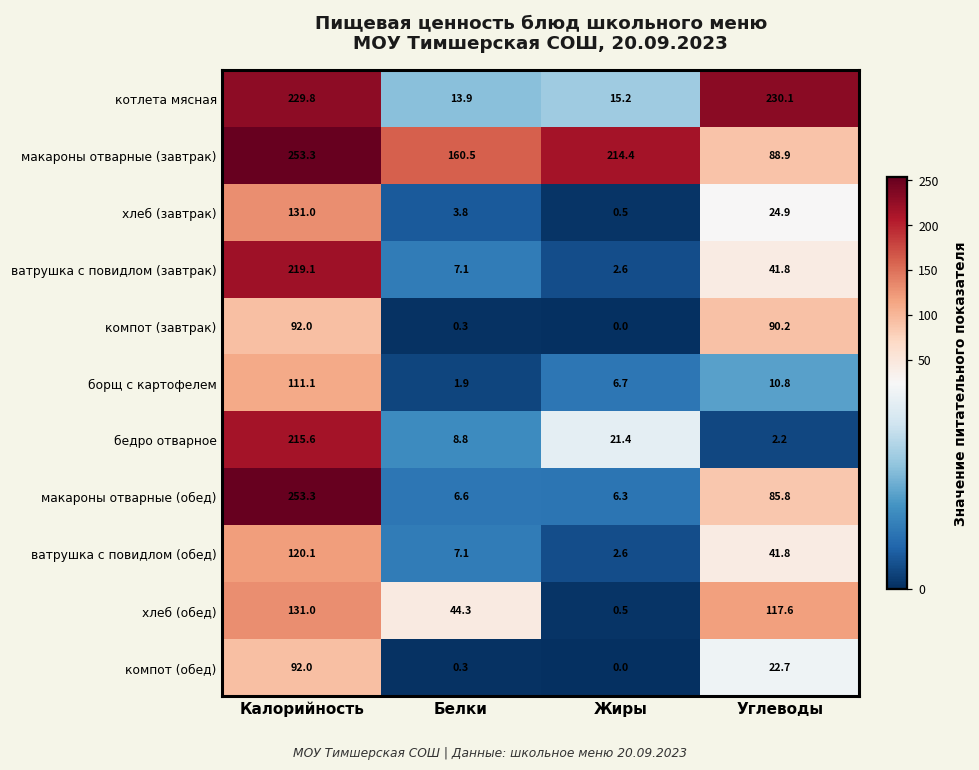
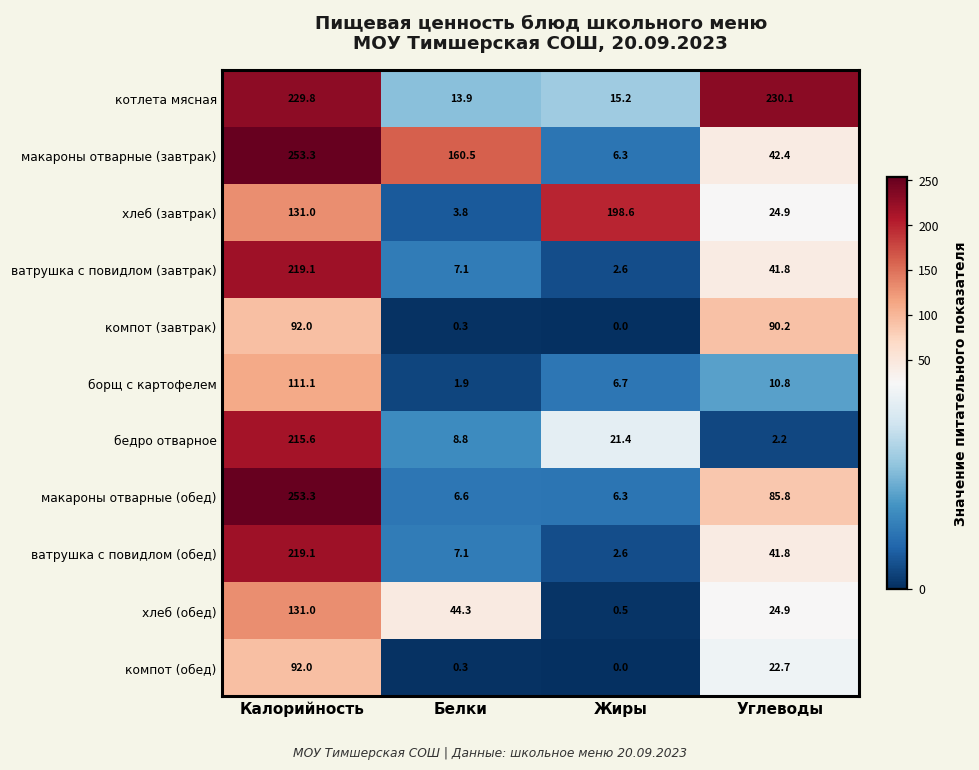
макароны отварные (завтрак), Жиры: 214.4 -> 6.3
макароны отварные (завтрак), Углеводы: 88.9 -> 42.4
хлеб (завтрак), Жиры: 0.5 -> 198.6
ватрушка с повидлом (обед), Калорийность: 120.1 -> 219.1
хлеб (обед), Углеводы: 117.6 -> 24.9
